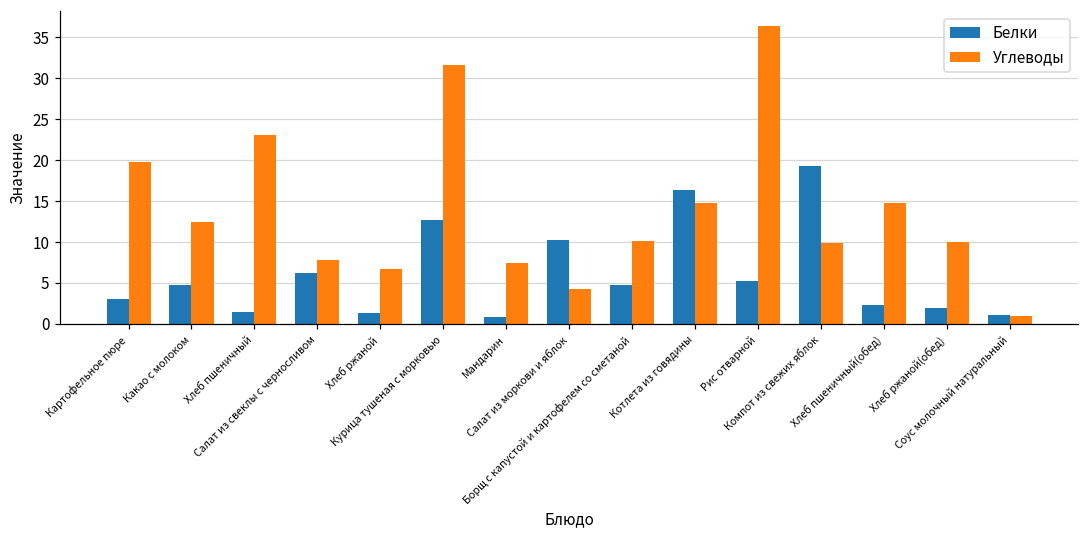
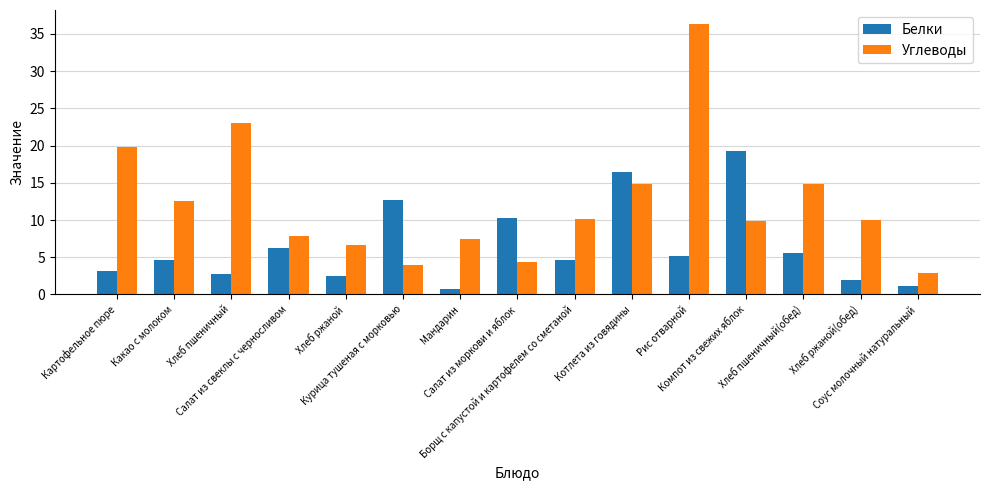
Белки, Хлеб пшеничный: 2 -> 3
Белки, Хлеб ржаной: 1 -> 3
Углеводы, Курица тушеная с морковью: 32 -> 4
Белки, Хлеб пшеничный(обед): 2 -> 6
Углеводы, Соус молочный натуральный: 1 -> 3
